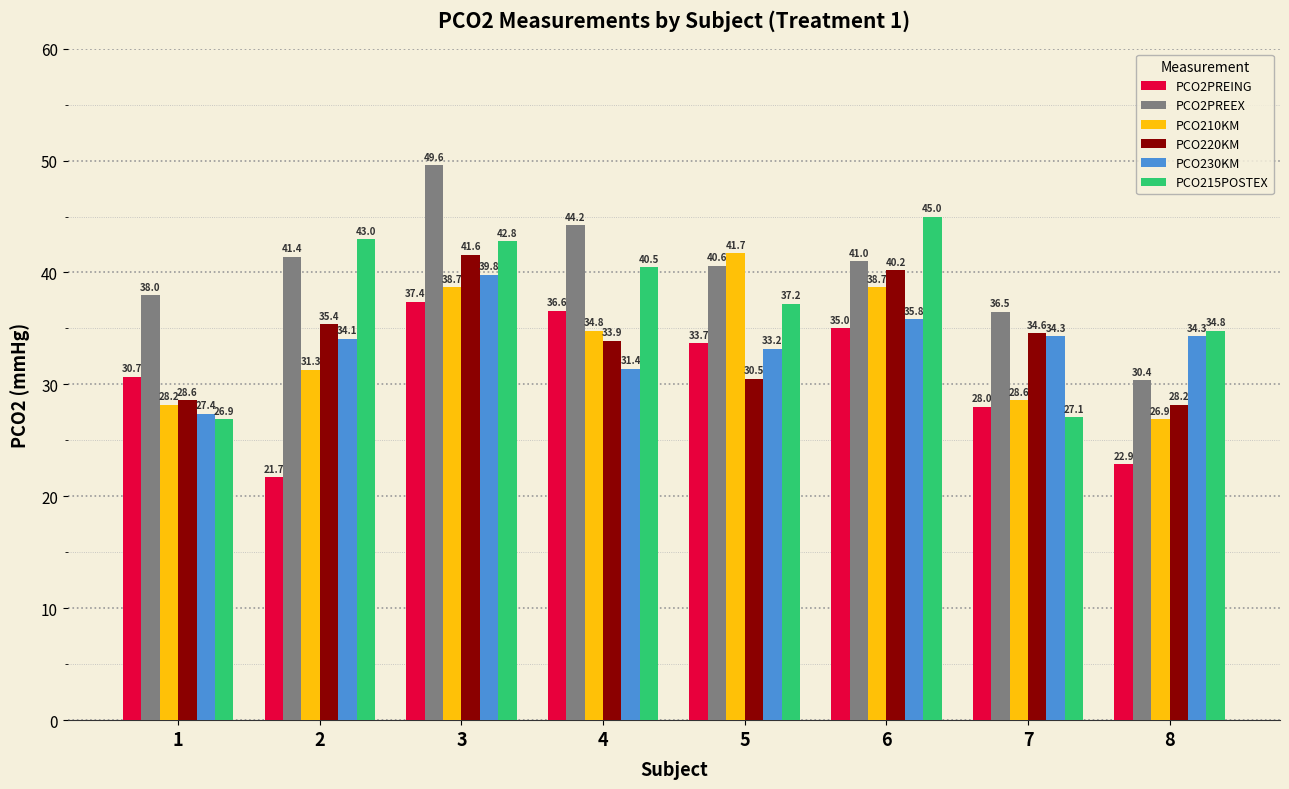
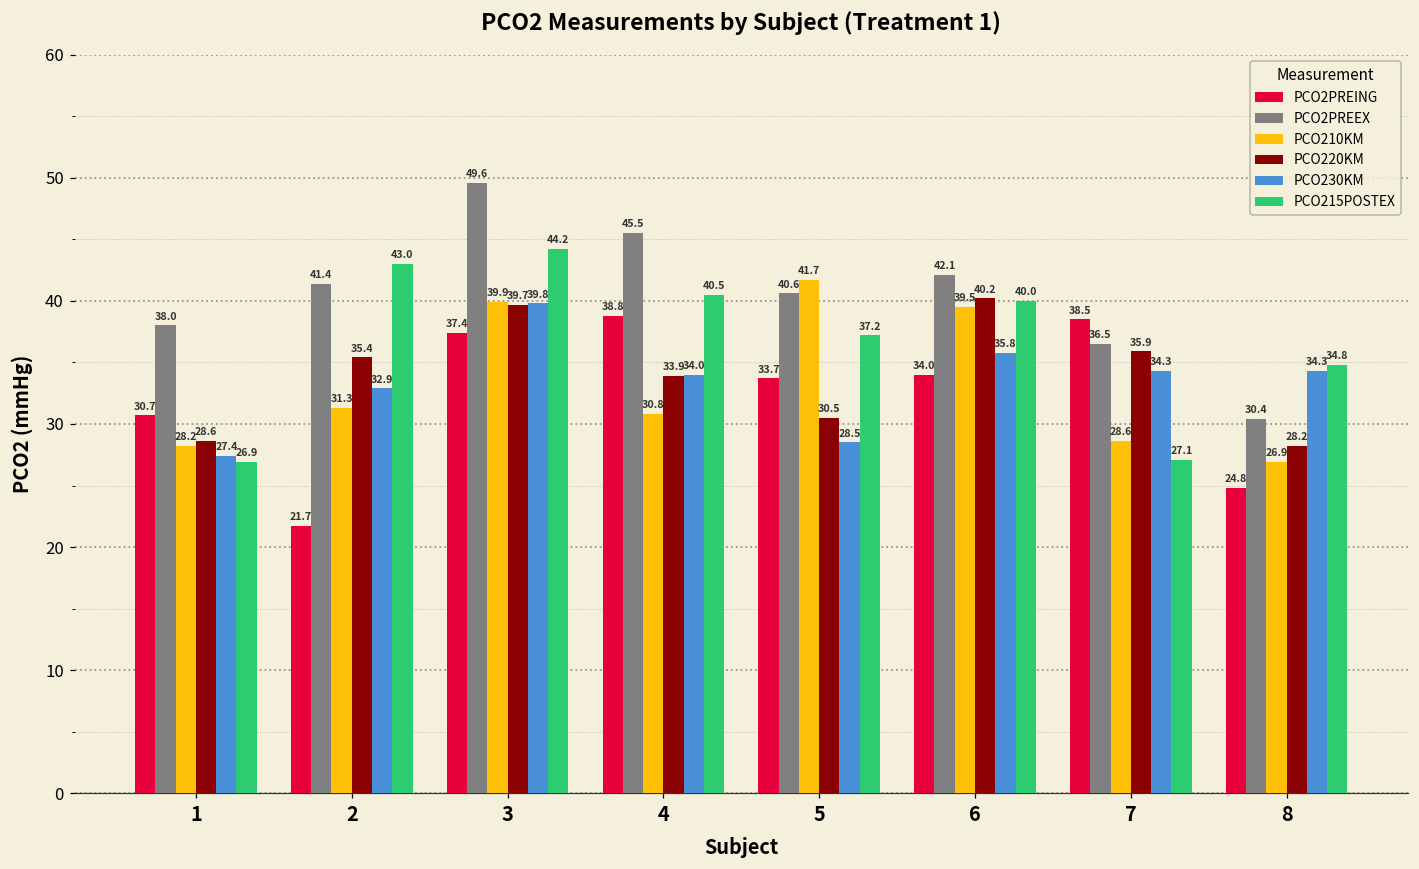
PCO230KM, 2: 34.1 -> 32.9
PCO210KM, 3: 38.7 -> 39.9
PCO220KM, 3: 41.6 -> 39.7
PCO215POSTEX, 3: 42.8 -> 44.2
PCO2PREING, 4: 36.6 -> 38.8
PCO2PREEX, 4: 44.2 -> 45.5
PCO210KM, 4: 34.8 -> 30.8
PCO230KM, 4: 31.4 -> 34.0
PCO230KM, 5: 33.2 -> 28.5
PCO2PREING, 6: 35.0 -> 34.0
PCO2PREEX, 6: 41.0 -> 42.1
PCO210KM, 6: 38.7 -> 39.5
PCO215POSTEX, 6: 45.0 -> 40.0
PCO2PREING, 7: 28.0 -> 38.5
PCO220KM, 7: 34.6 -> 35.9
PCO2PREING, 8: 22.9 -> 24.8
